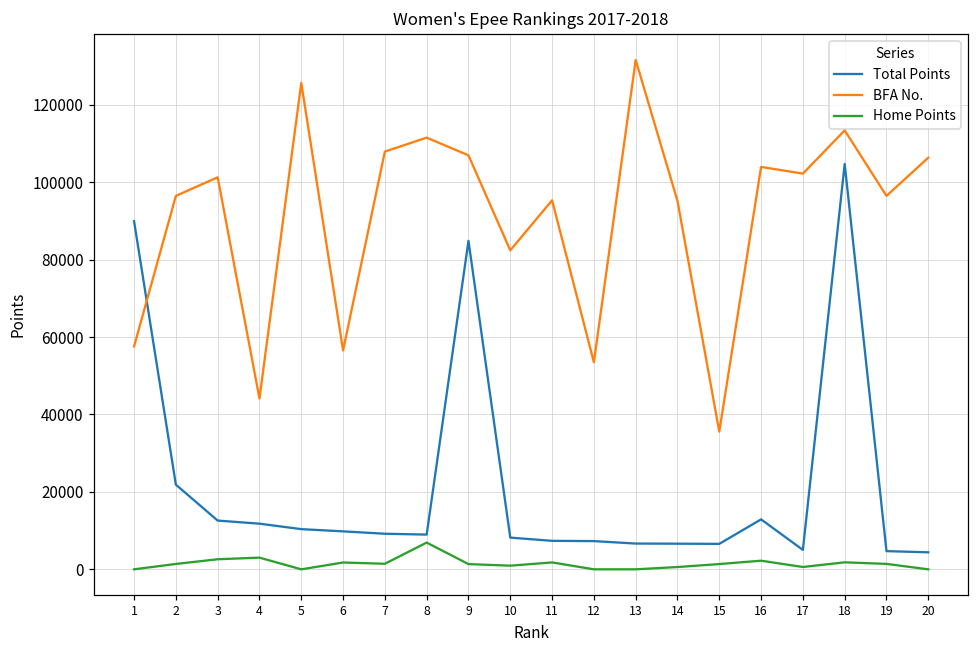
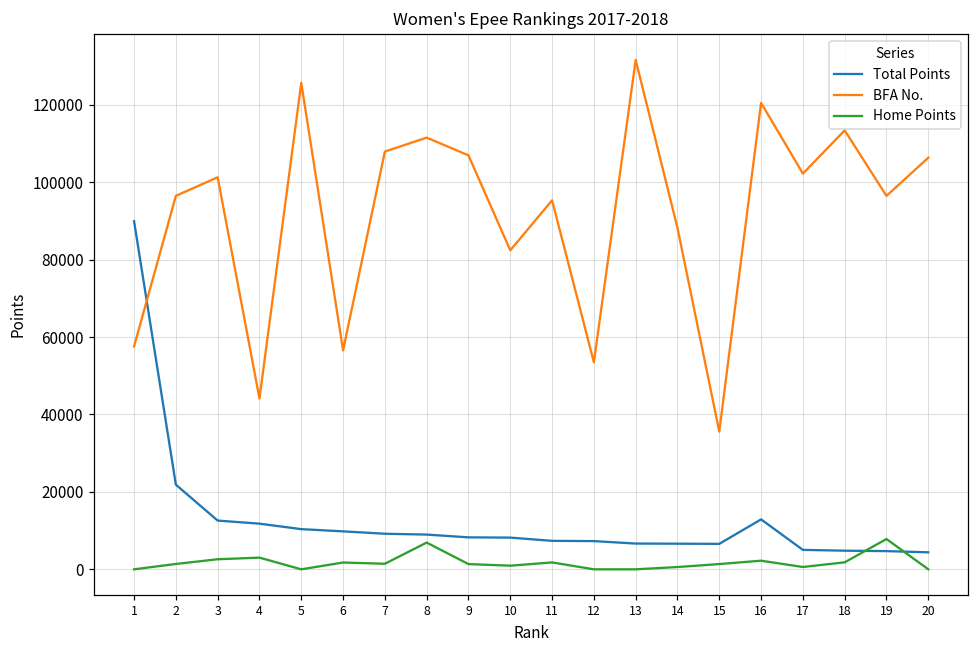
Total Points, 9: 85000 -> 8000
BFA No., 14: 95000 -> 88000
BFA No., 16: 104000 -> 120000
Total Points, 18: 105000 -> 5000
Home Points, 19: 1000 -> 8000
